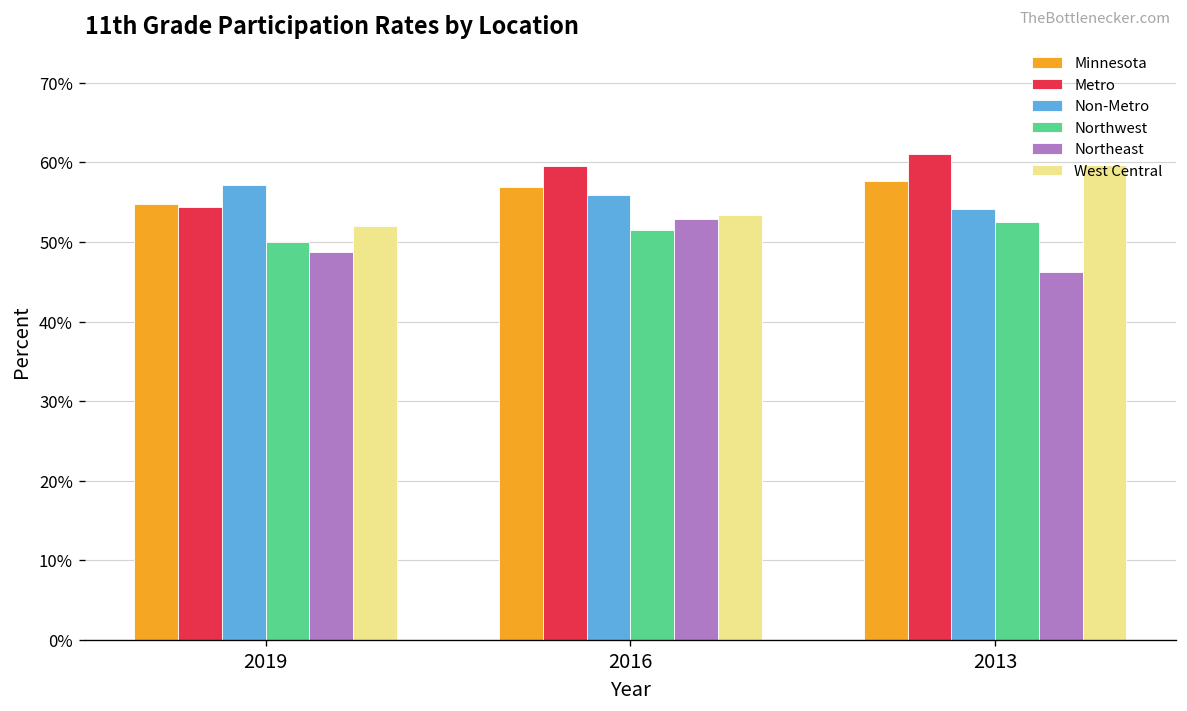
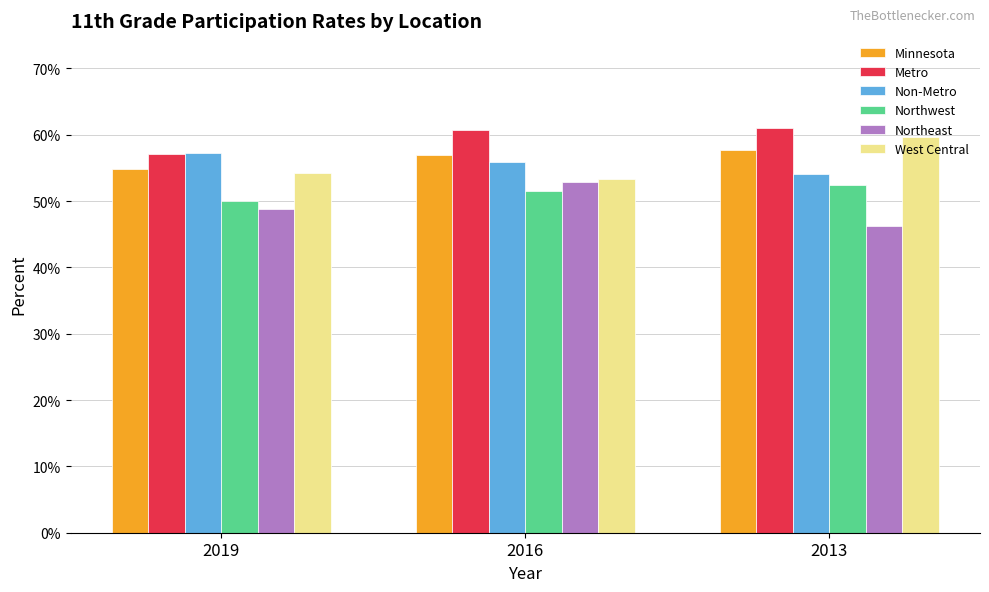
Metro, 2019: 54% -> 57%
West Central, 2019: 52% -> 54%
Metro, 2016: 60% -> 61%
